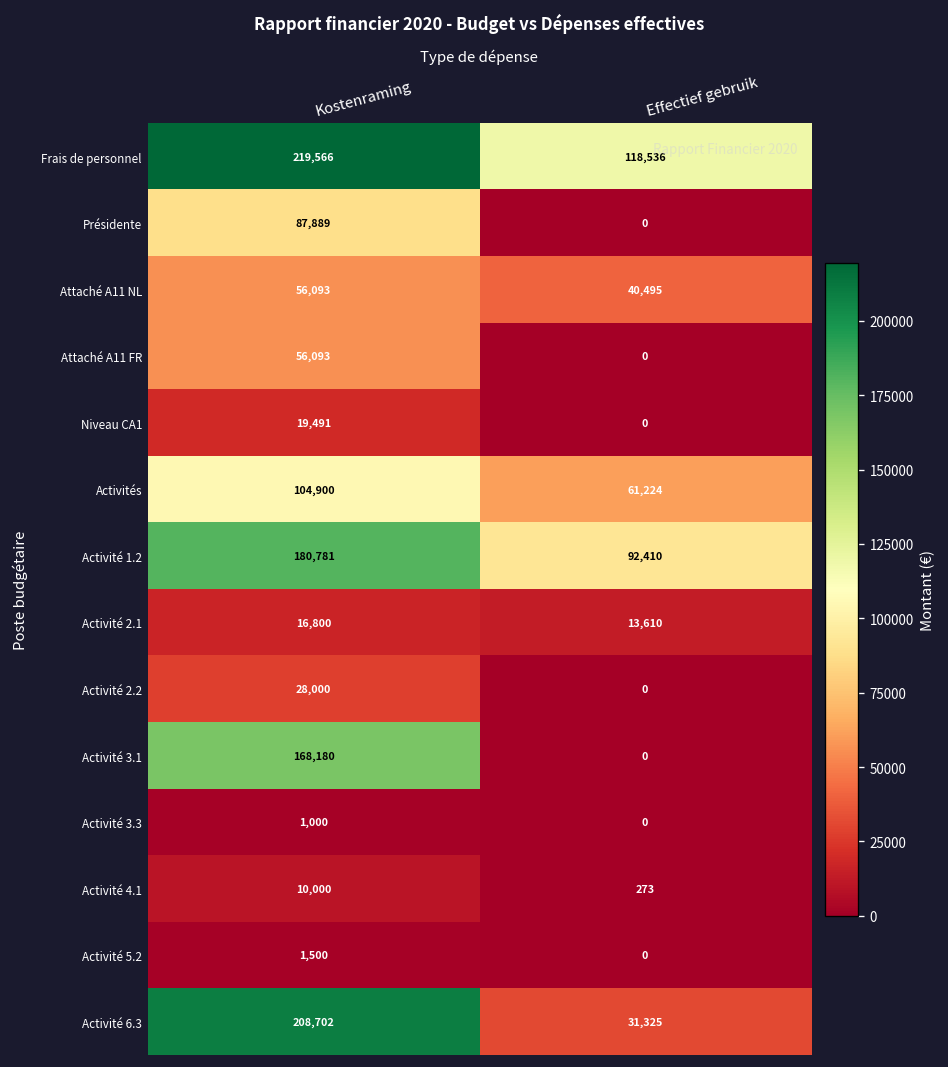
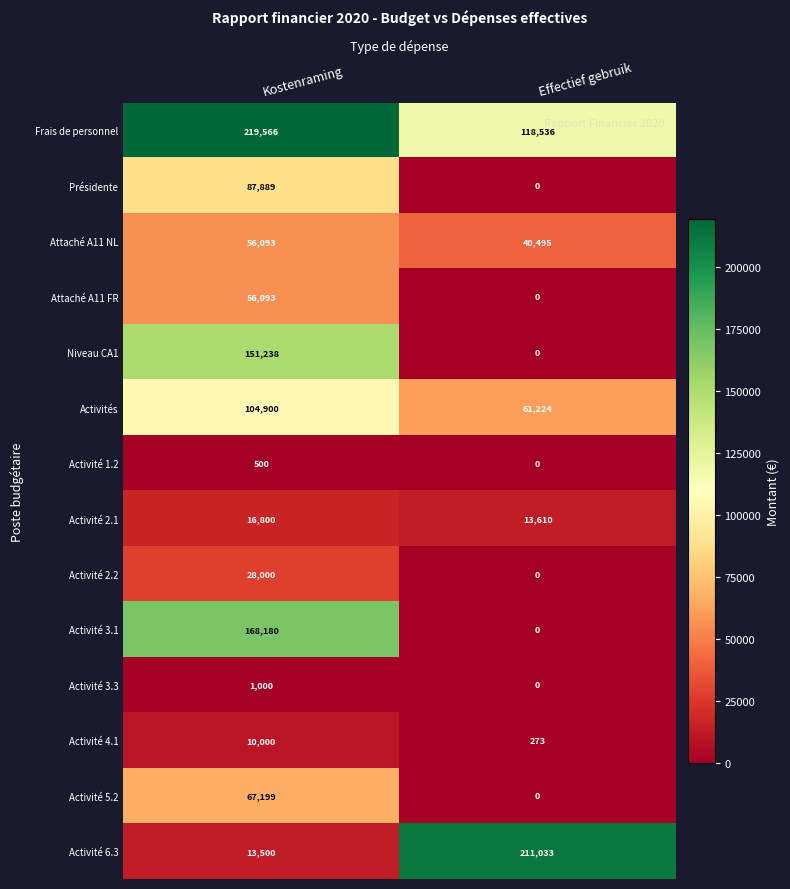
Niveau CA1, Kostenraming: 19,491 -> 151,238
Activité 1.2, Kostenraming: 180,781 -> 500
Activité 1.2, Effectief gebruik: 92,410 -> 0
Activité 5.2, Kostenraming: 1,500 -> 67,199
Activité 6.3, Kostenraming: 208,702 -> 13,500
Activité 6.3, Effectief gebruik: 31,325 -> 211,033
